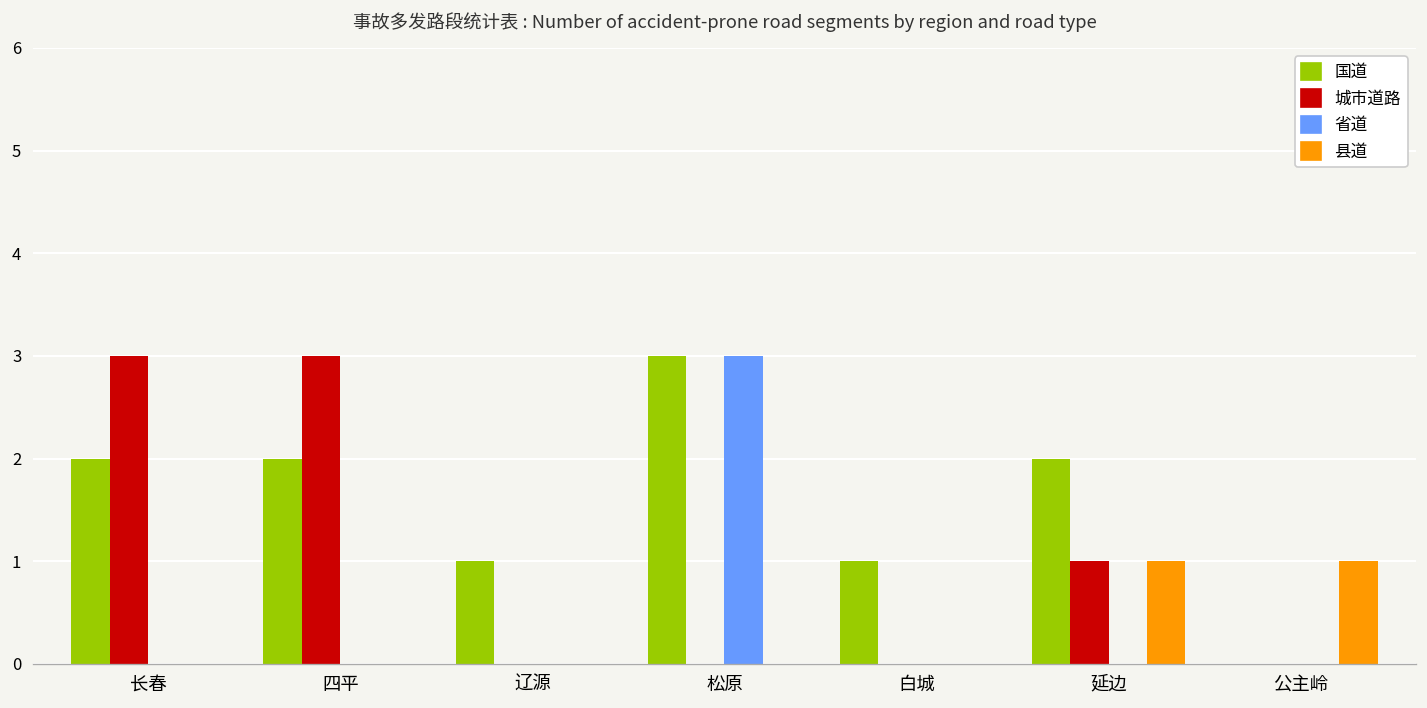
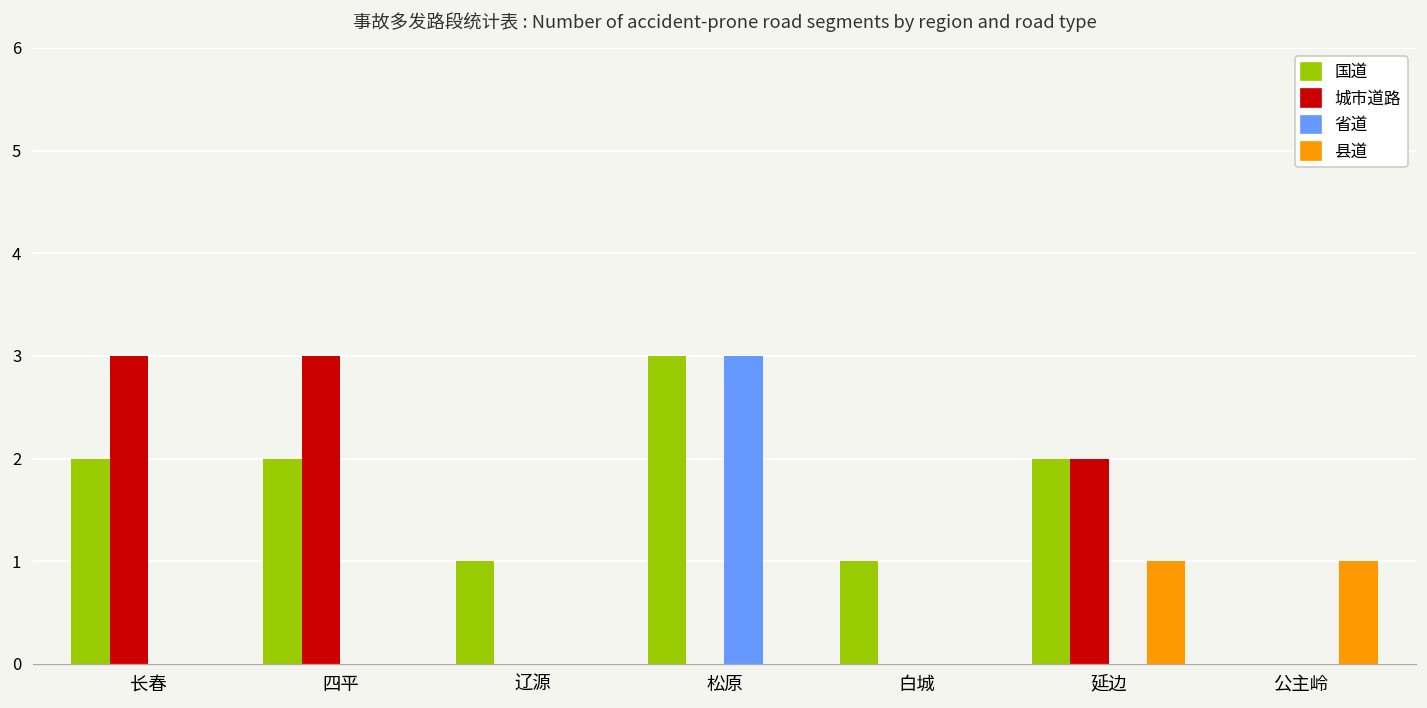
城市道路, 延边: 1 -> 2
